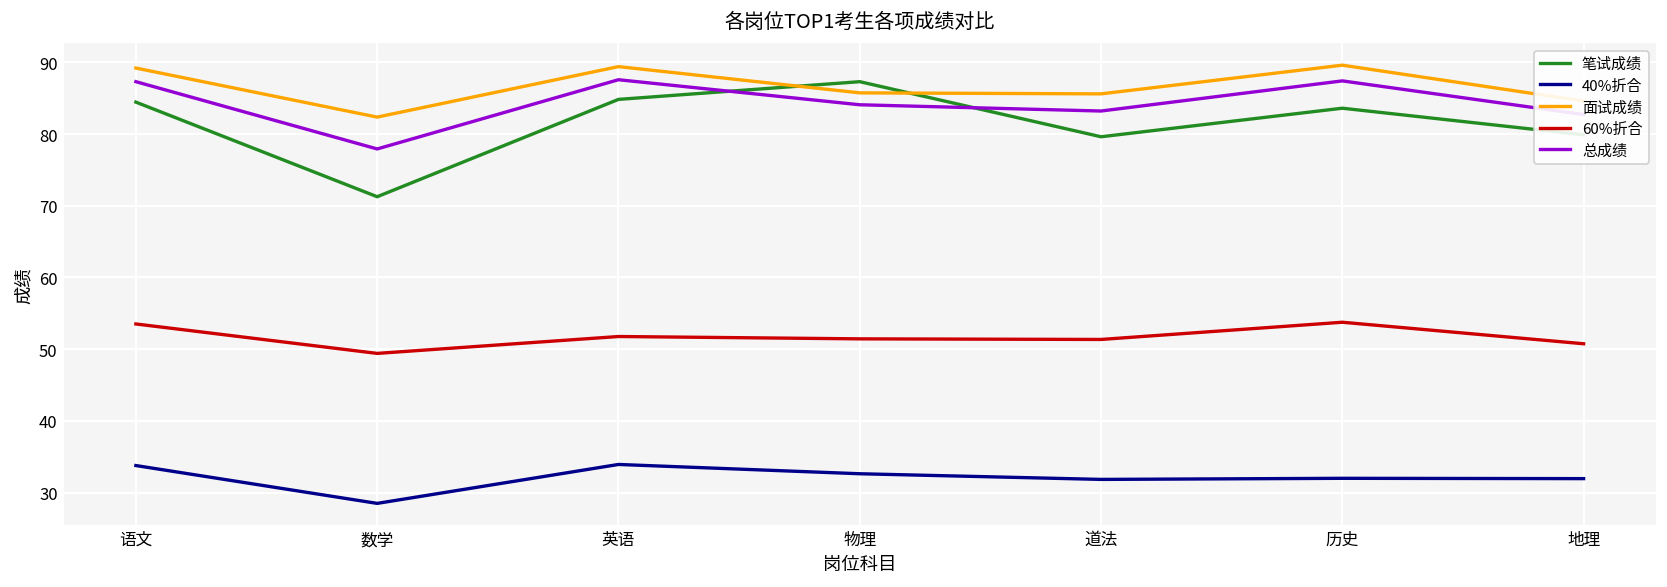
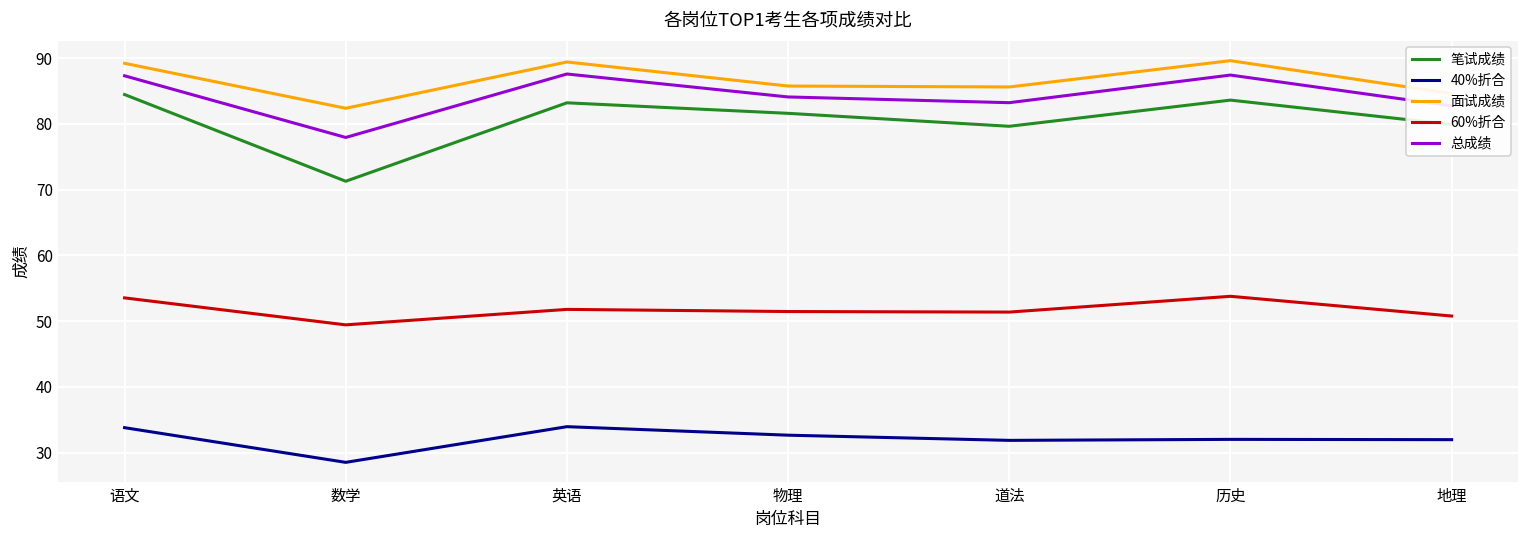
笔试成绩, 英语: 85 -> 83
笔试成绩, 物理: 87 -> 82
